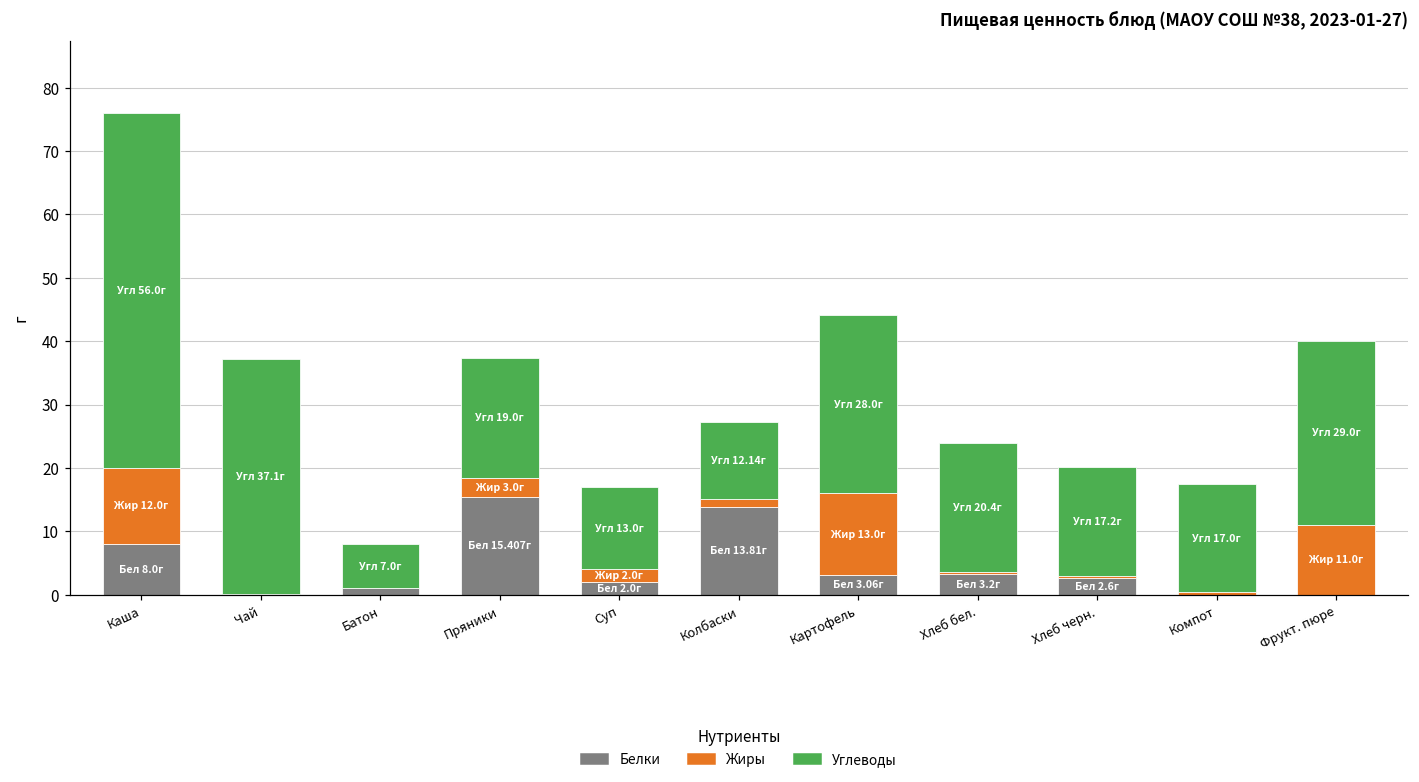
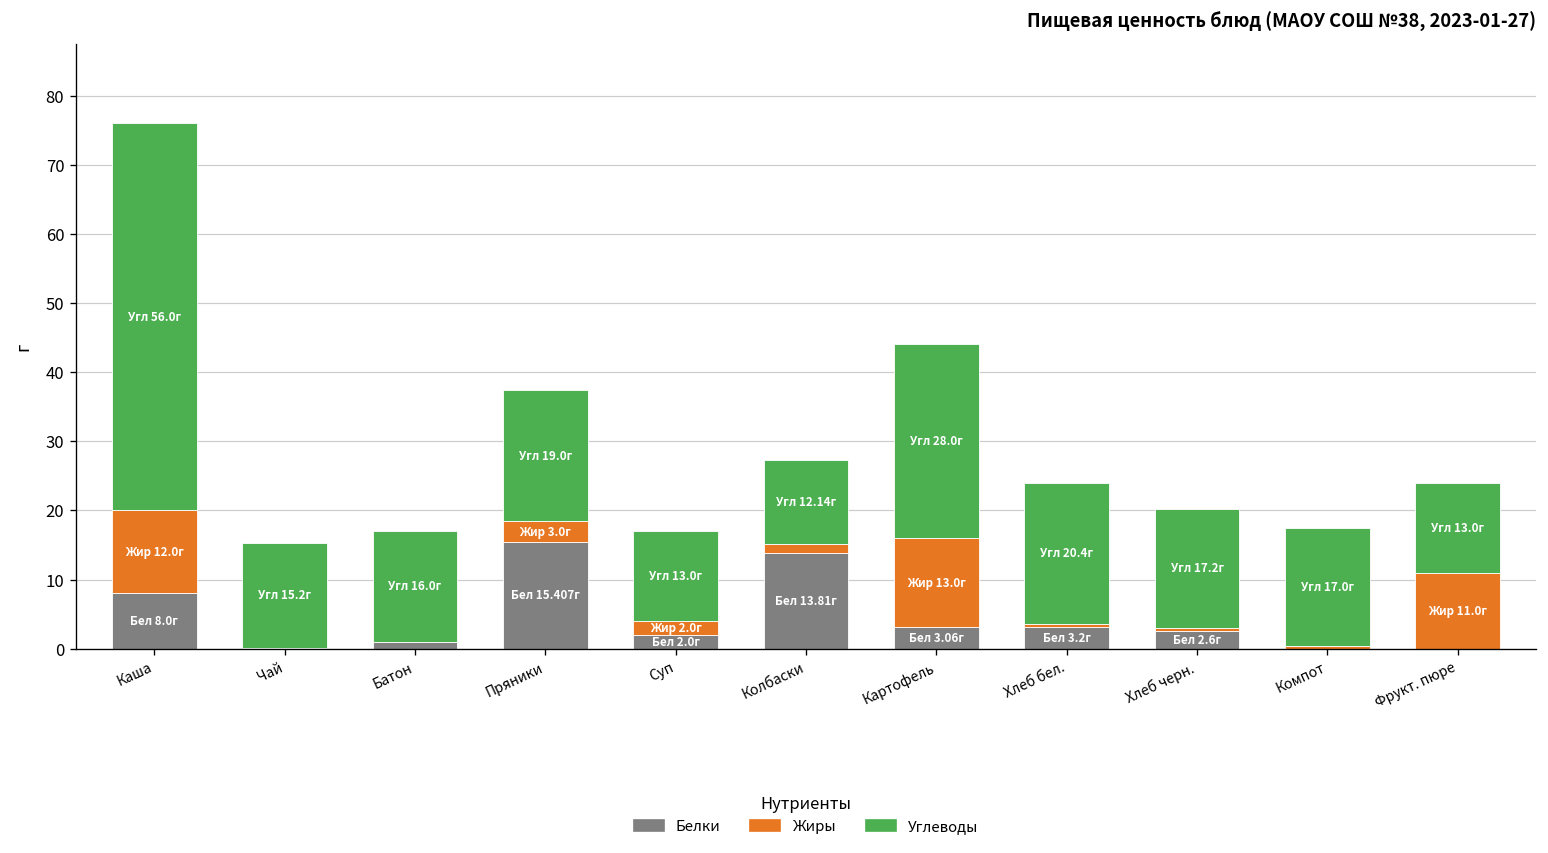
Углеводы, Чай: 37.1г -> 15.2г
Углеводы, Батон: 7.0г -> 16.0г
Углеводы, Фрукт. пюре: 29.0г -> 13.0г
